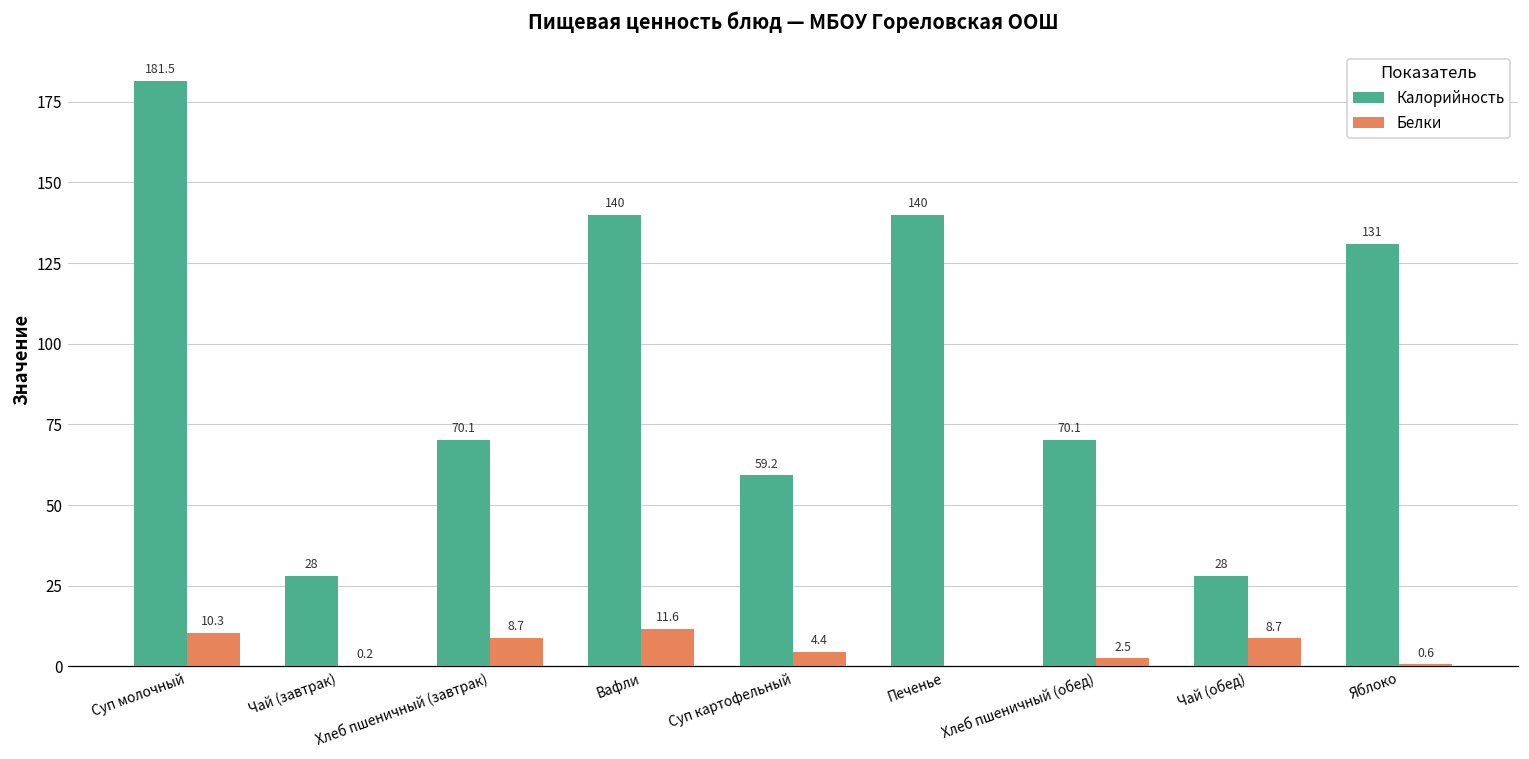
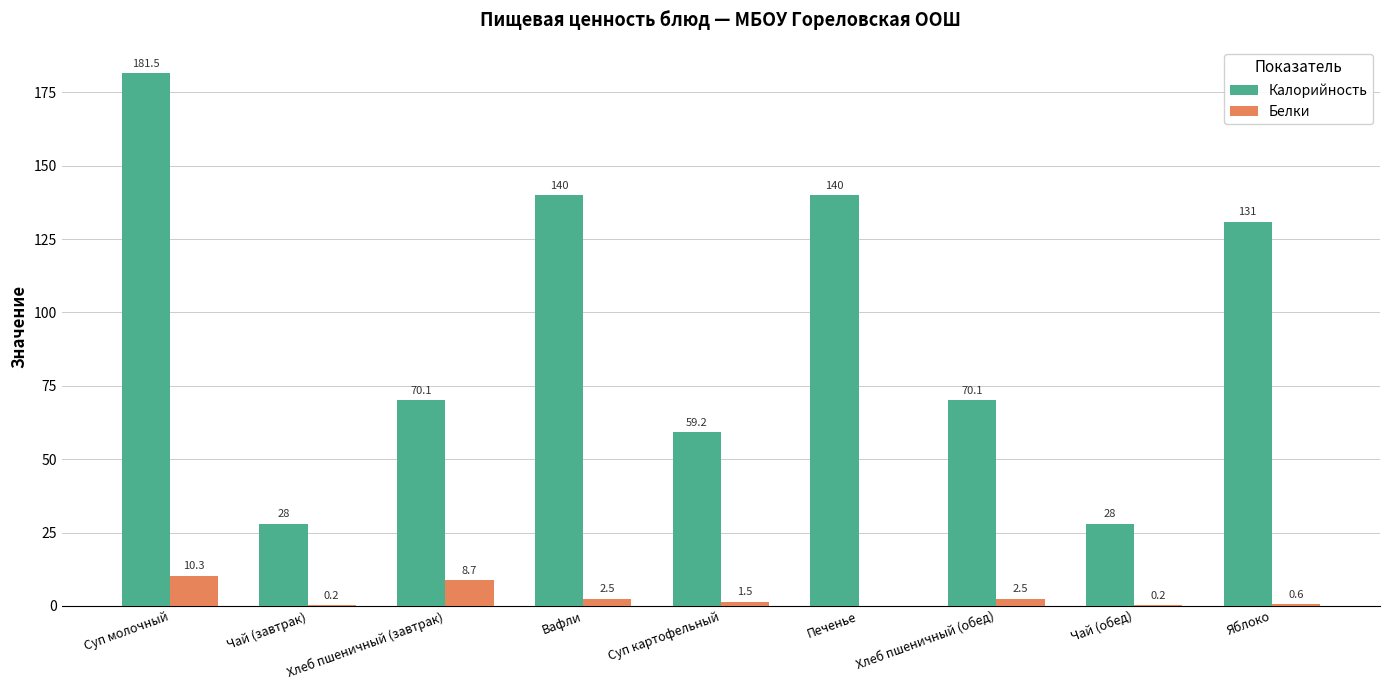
Белки, Вафли: 11.6 -> 2.5
Белки, Суп картофельный: 4.4 -> 1.5
Белки, Чай (обед): 8.7 -> 0.2
